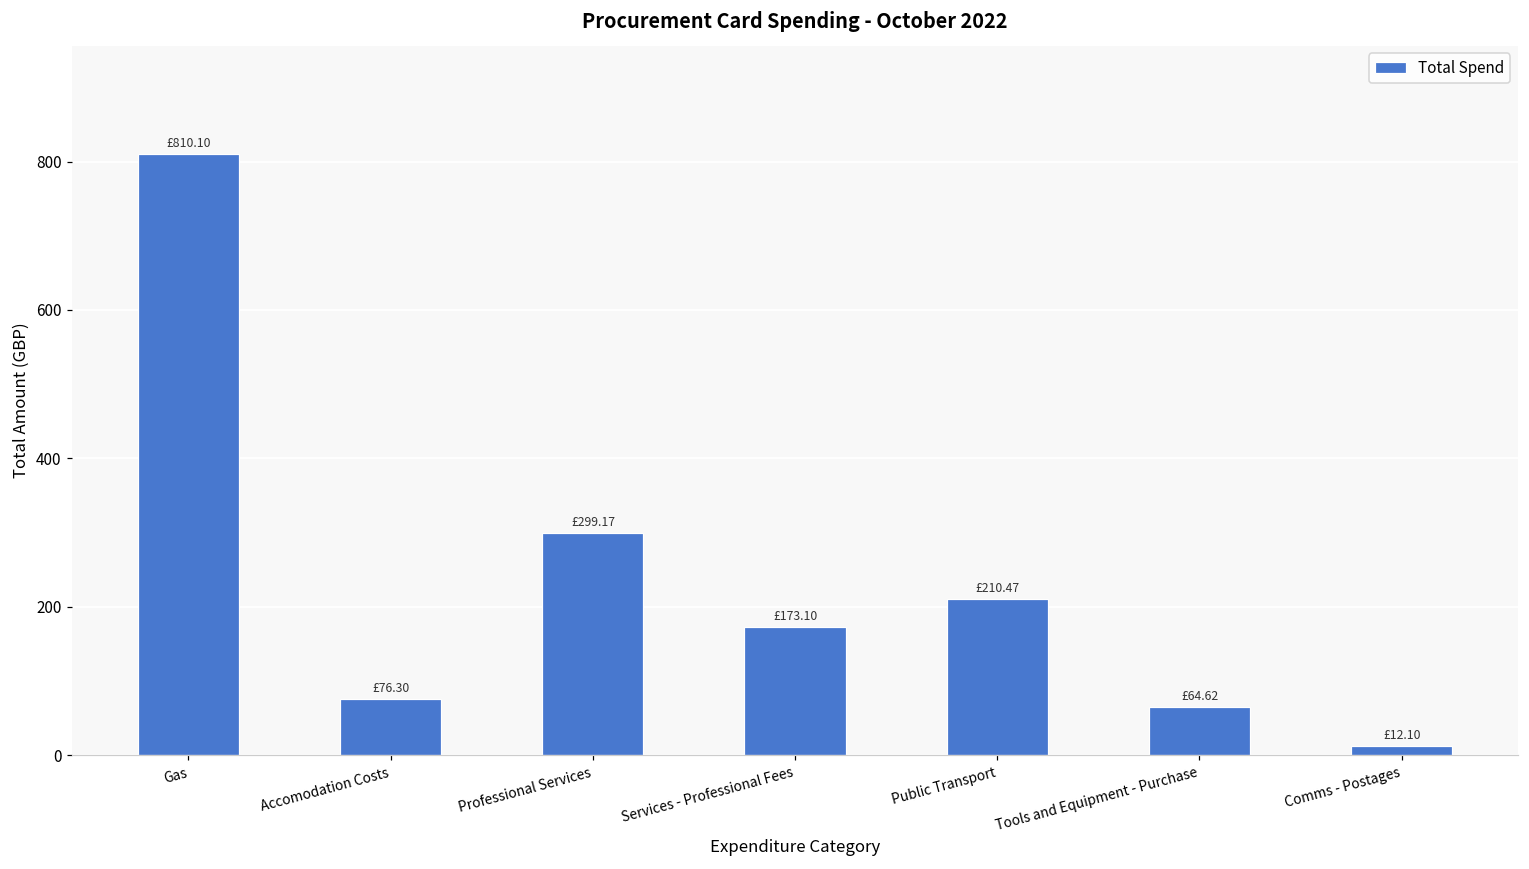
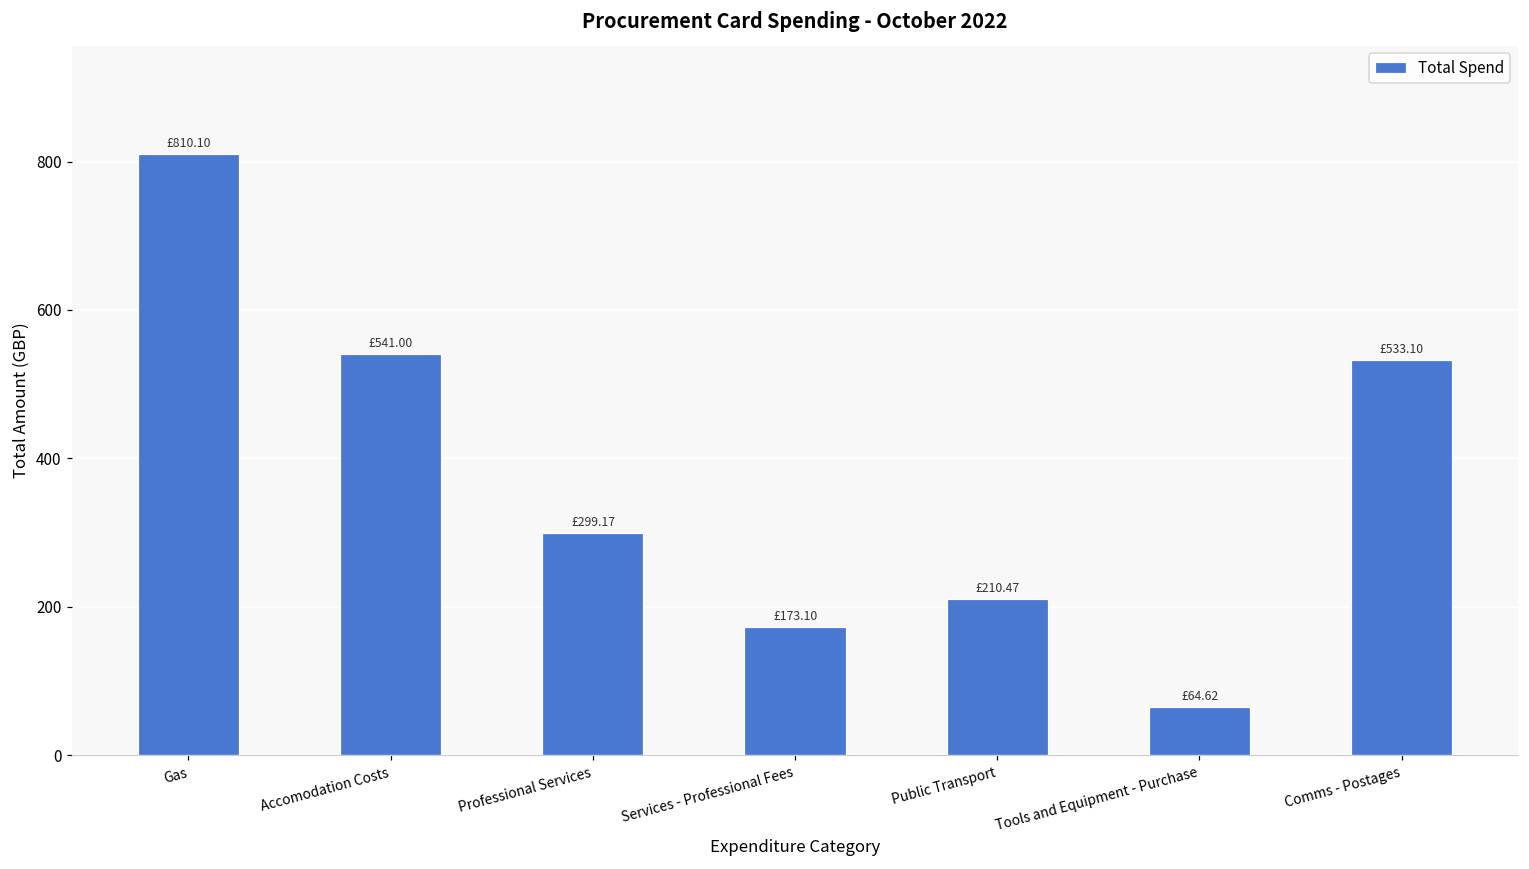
Accomodation Costs: £76.30 -> £541.00
Comms - Postages: £12.10 -> £533.10
